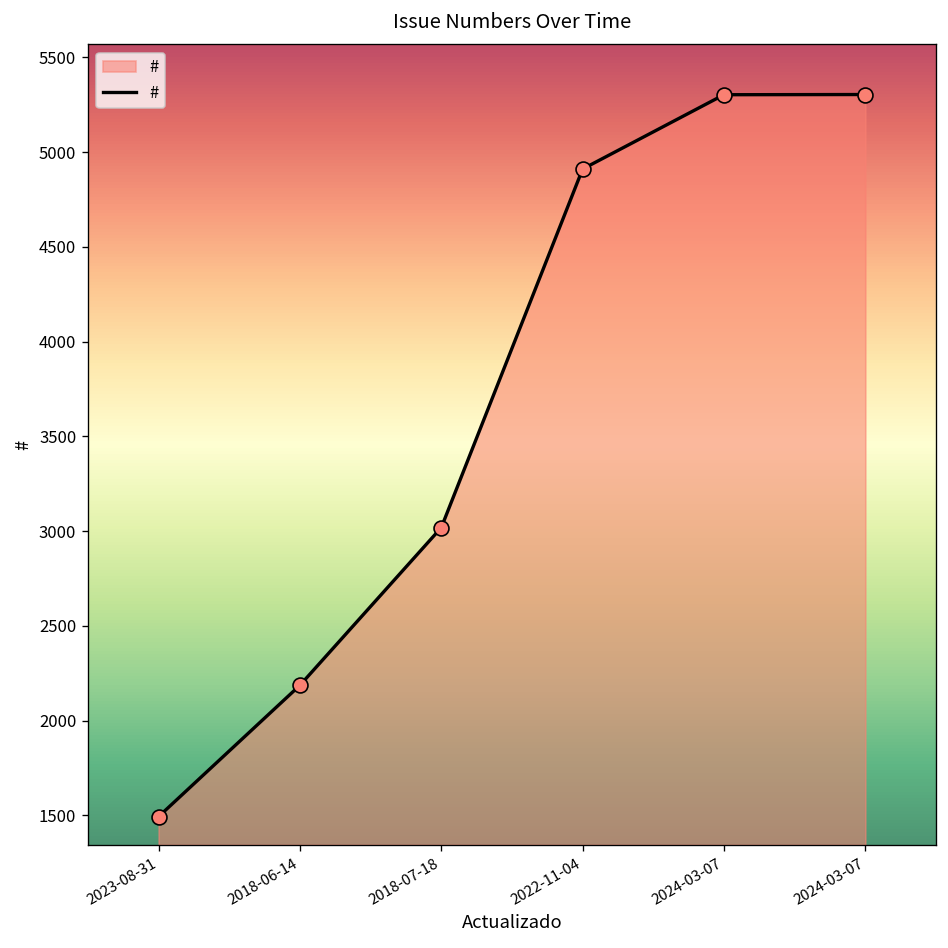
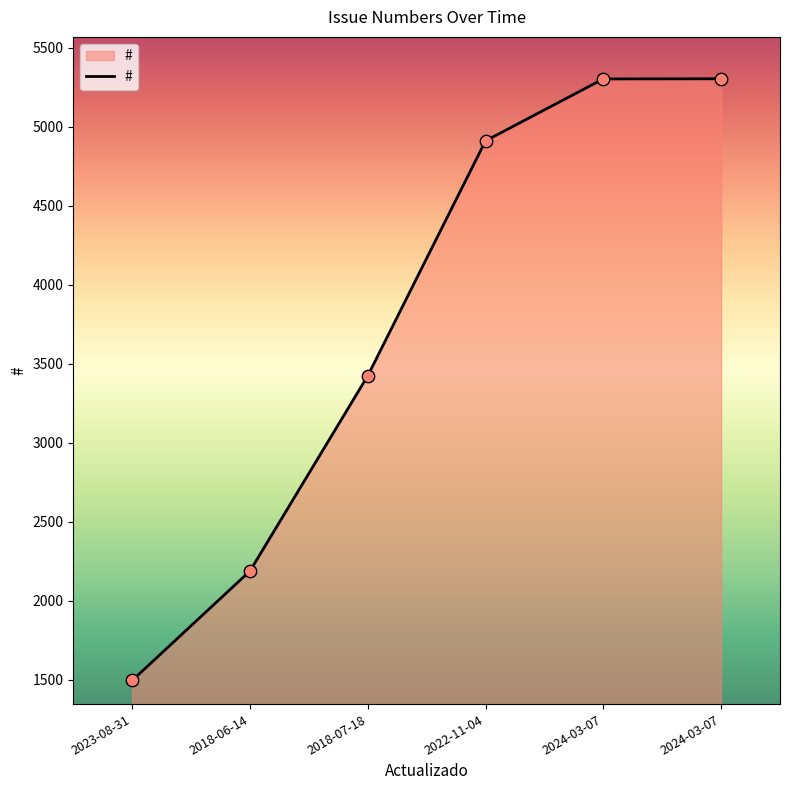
2018-07-18: 3020 -> 3420
